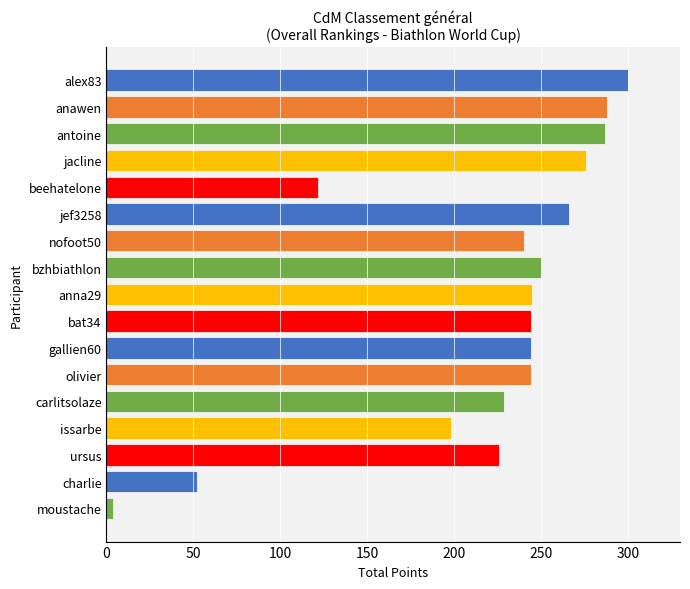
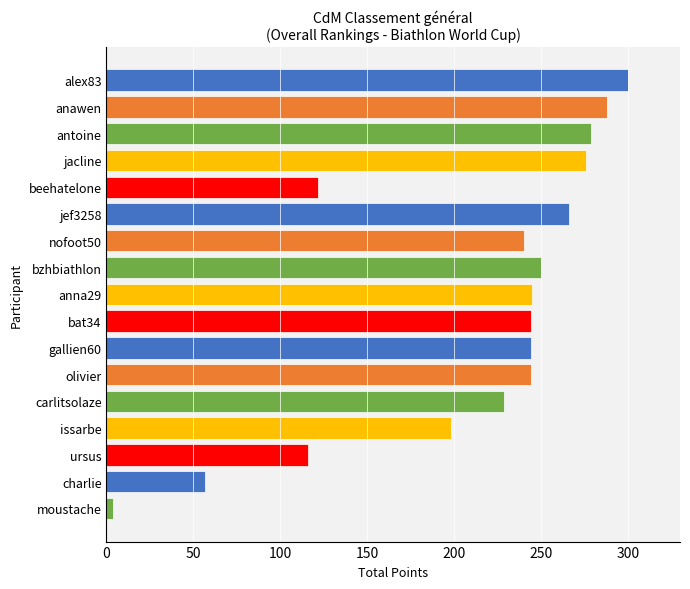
antoine: 287 -> 279
ursus: 226 -> 116
charlie: 52 -> 57
